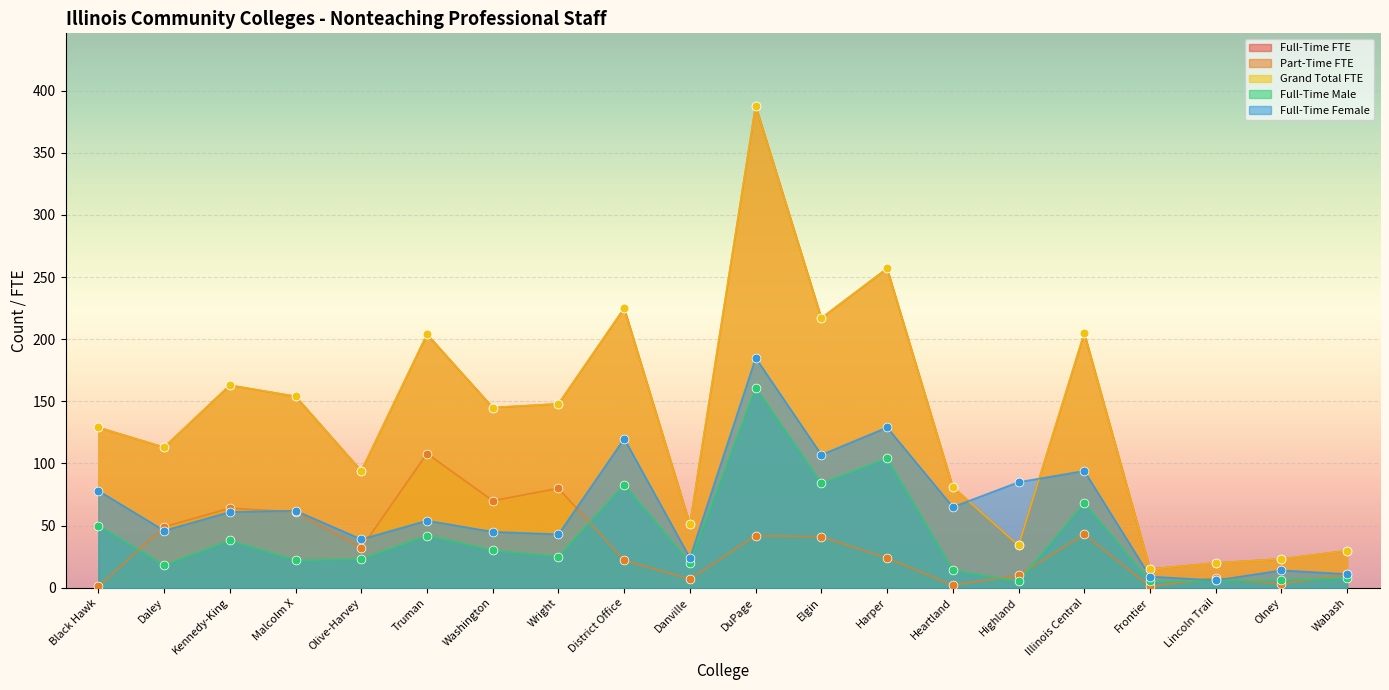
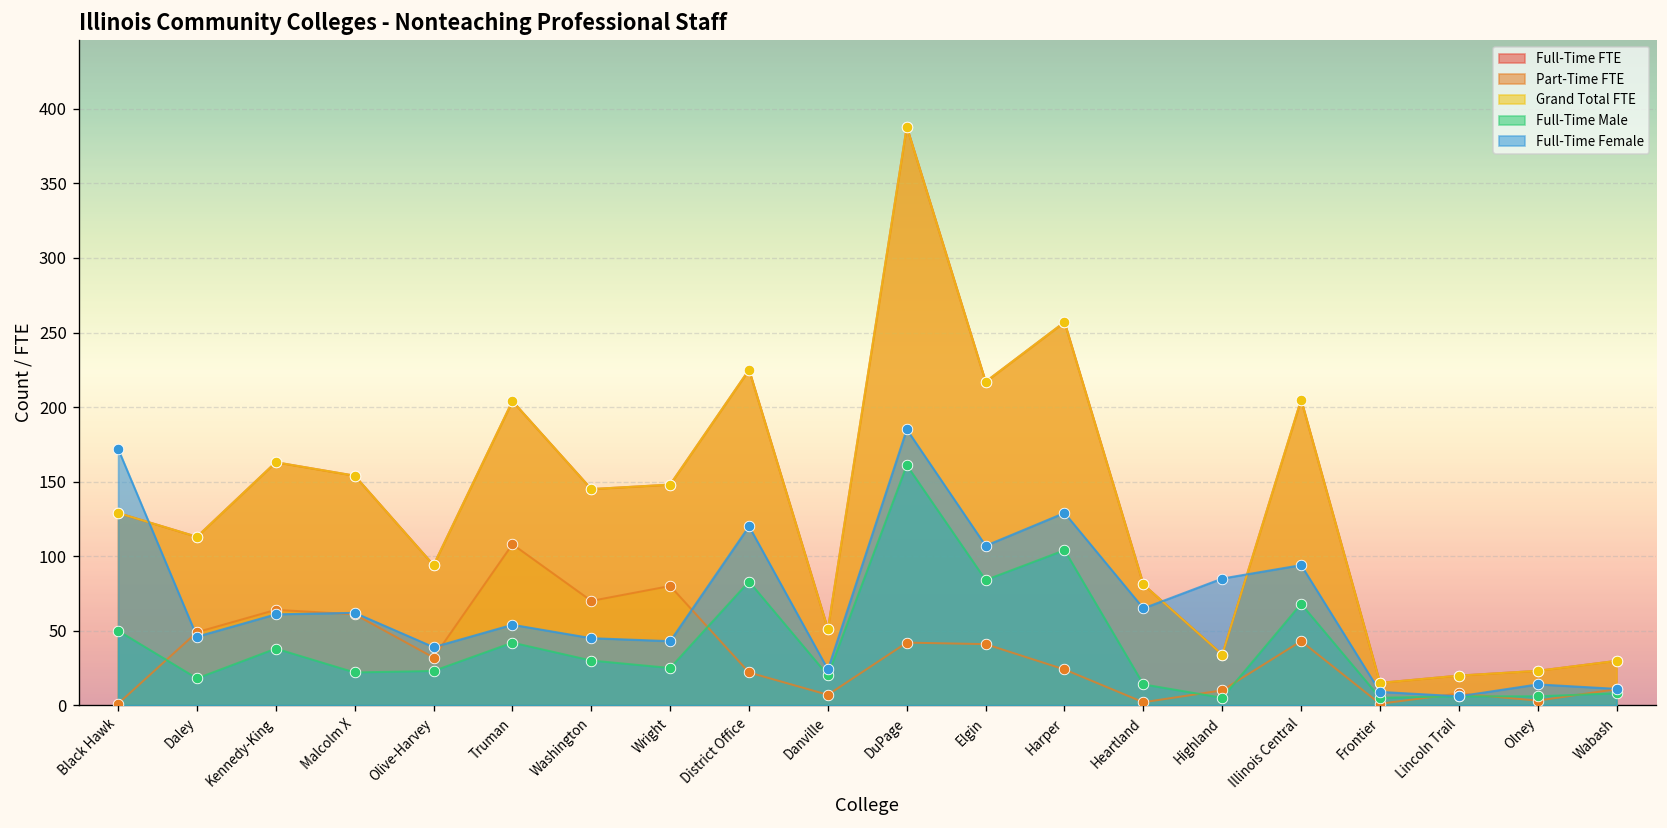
Full-Time Female, Black Hawk: 78 -> 172
